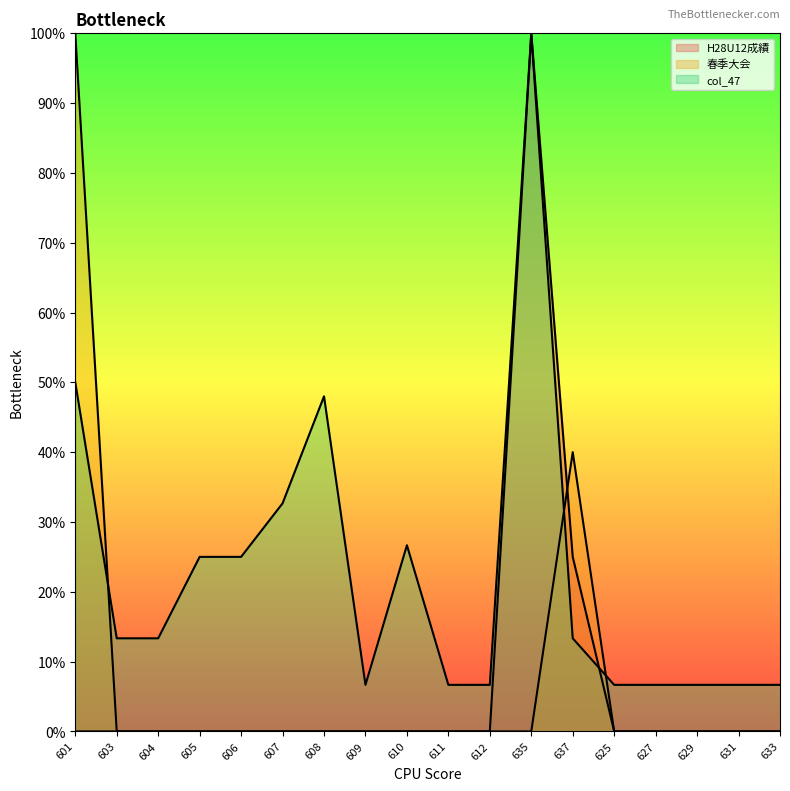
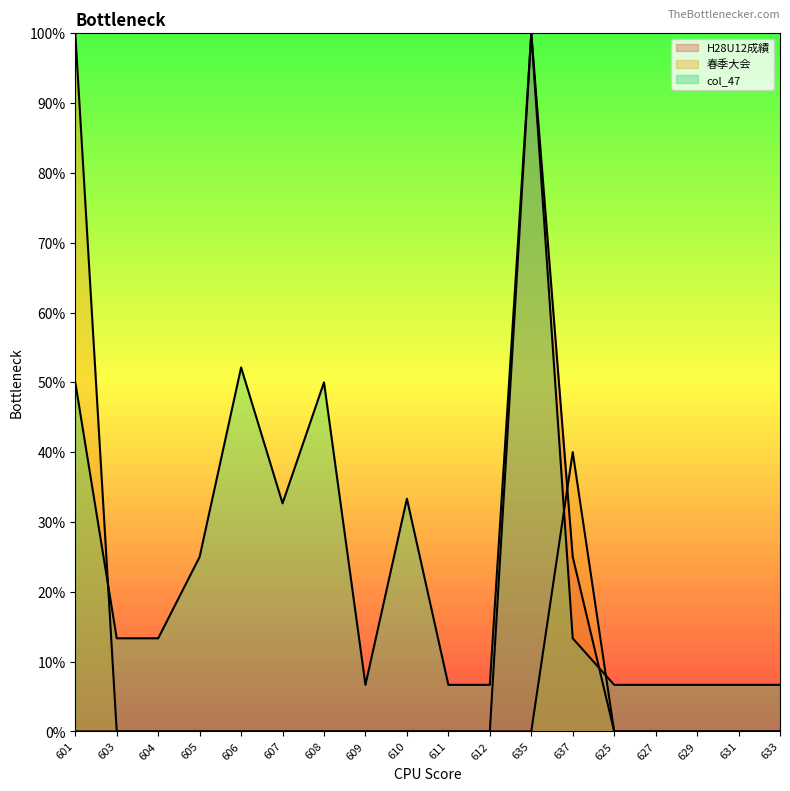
col_47, 606: 25% -> 52%
col_47, 608: 48% -> 50%
col_47, 610: 27% -> 33%
